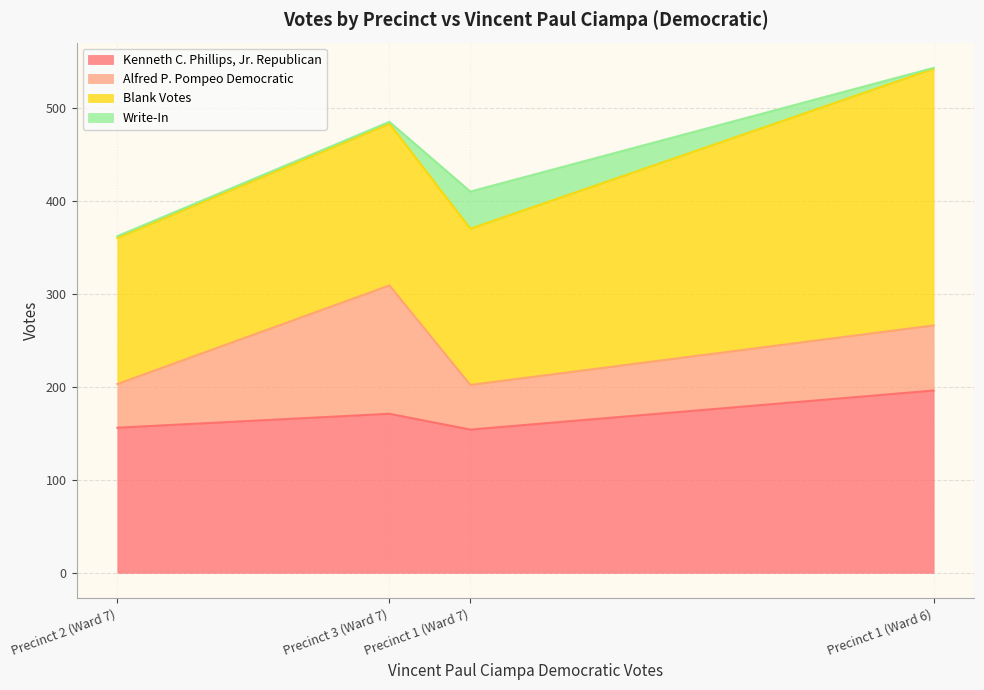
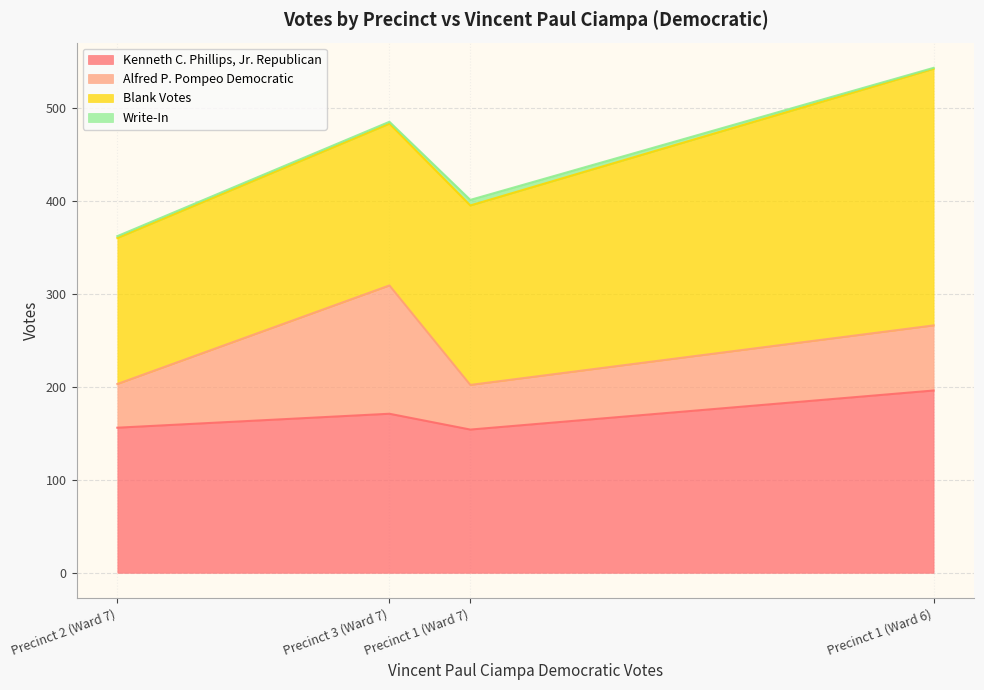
Blank Votes, Precinct 1 (Ward 7): 170 -> 190
Write-In, Precinct 1 (Ward 7): 40 -> 10
